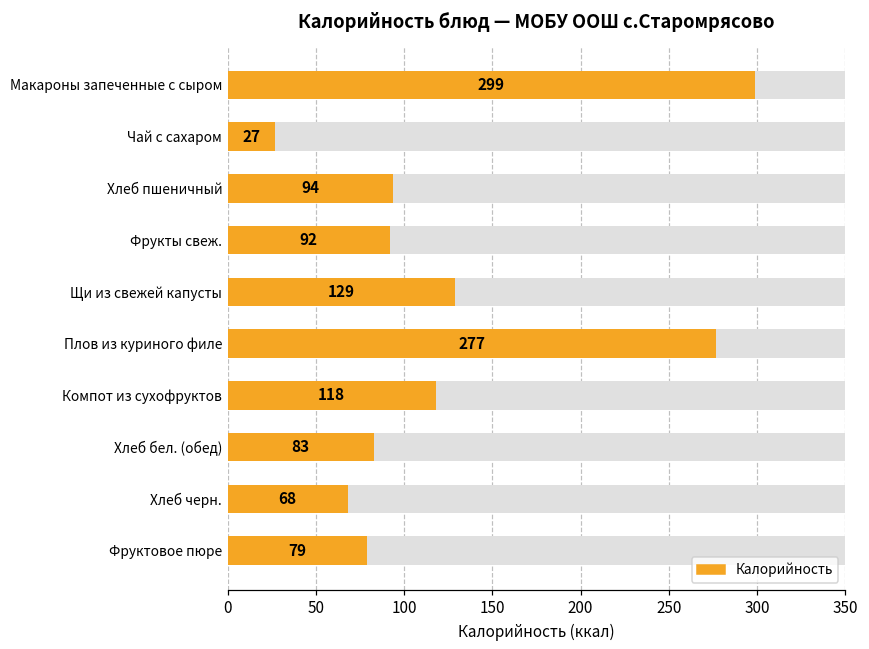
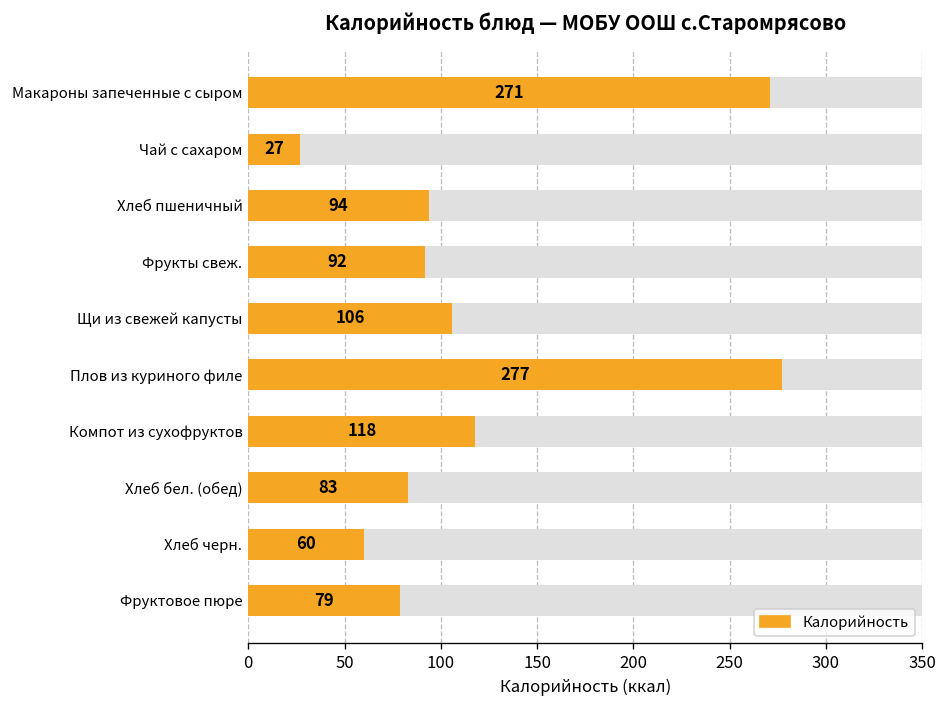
Калорийность, Макароны запеченные с сыром: 299 -> 271
Калорийность, Щи из свежей капусты: 129 -> 106
Калорийность, Хлеб черн.: 68 -> 60
